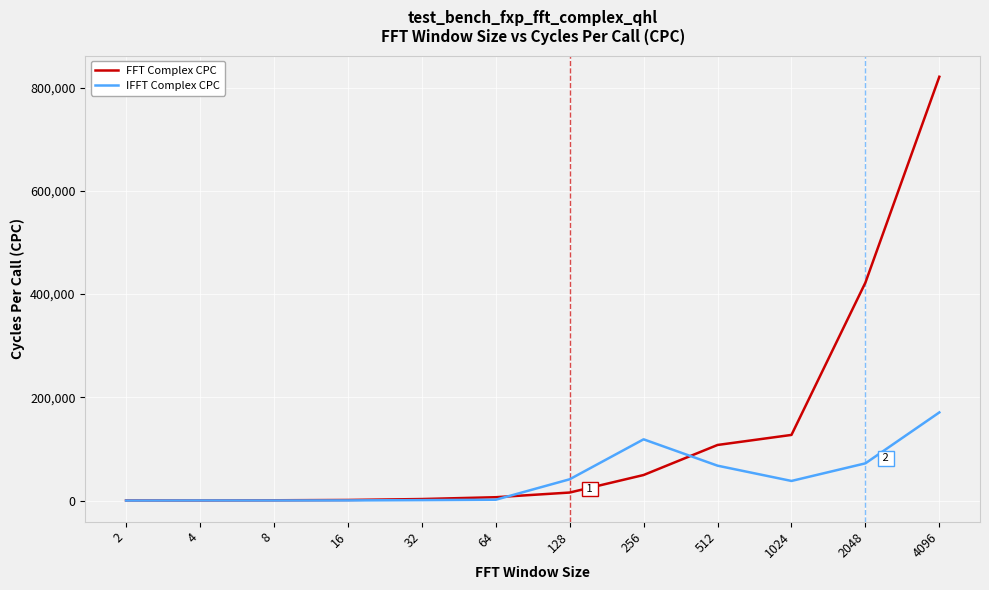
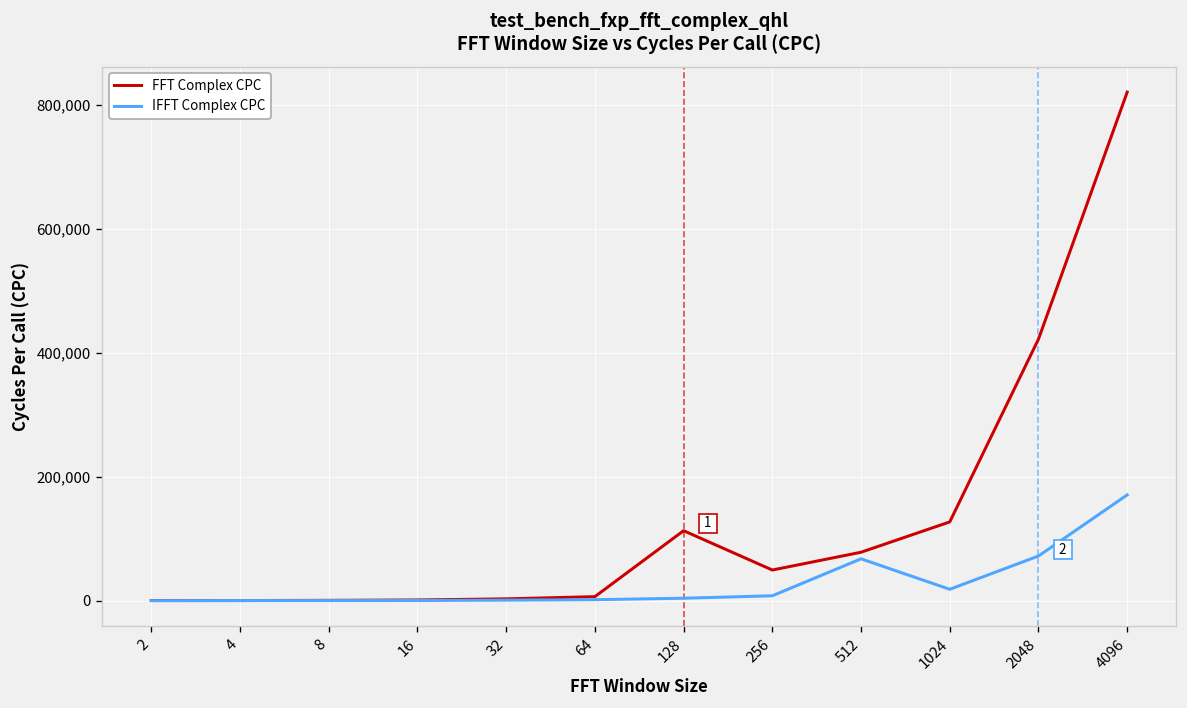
FFT Complex CPC, 128: 20,000 -> 110,000
IFFT Complex CPC, 128: 40,000 -> 0
IFFT Complex CPC, 256: 120,000 -> 10,000
FFT Complex CPC, 512: 110,000 -> 80,000
IFFT Complex CPC, 1024: 40,000 -> 20,000
